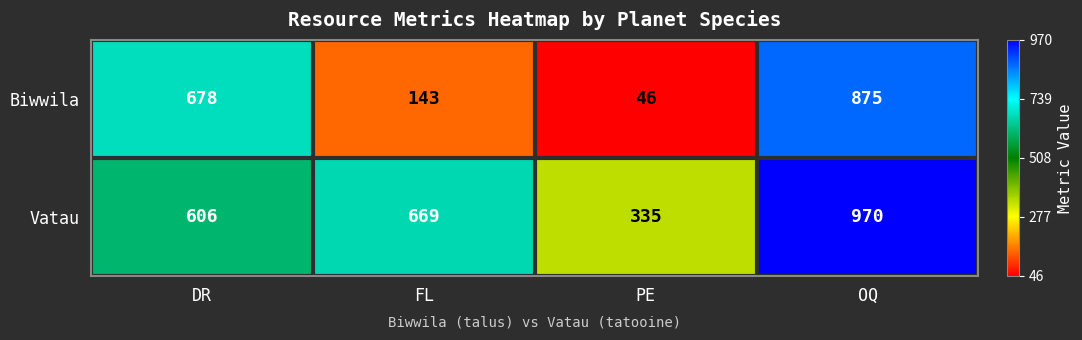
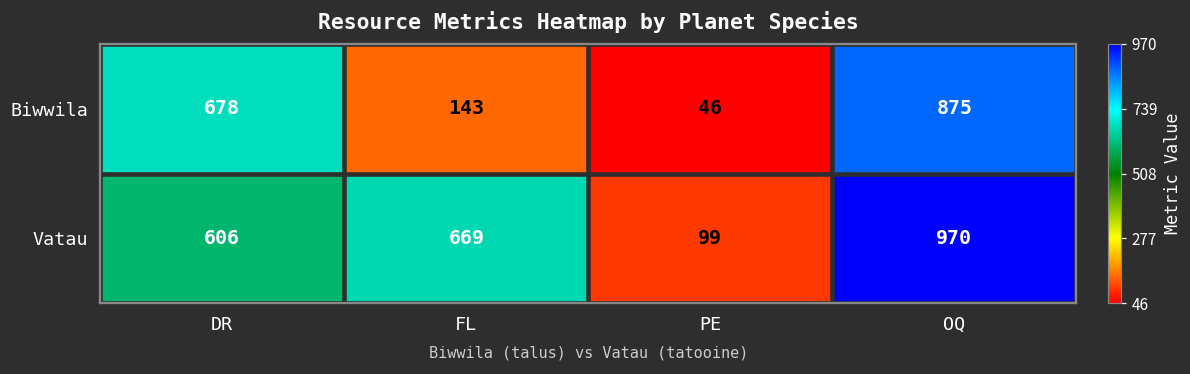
Vatau, PE: 335 -> 99
